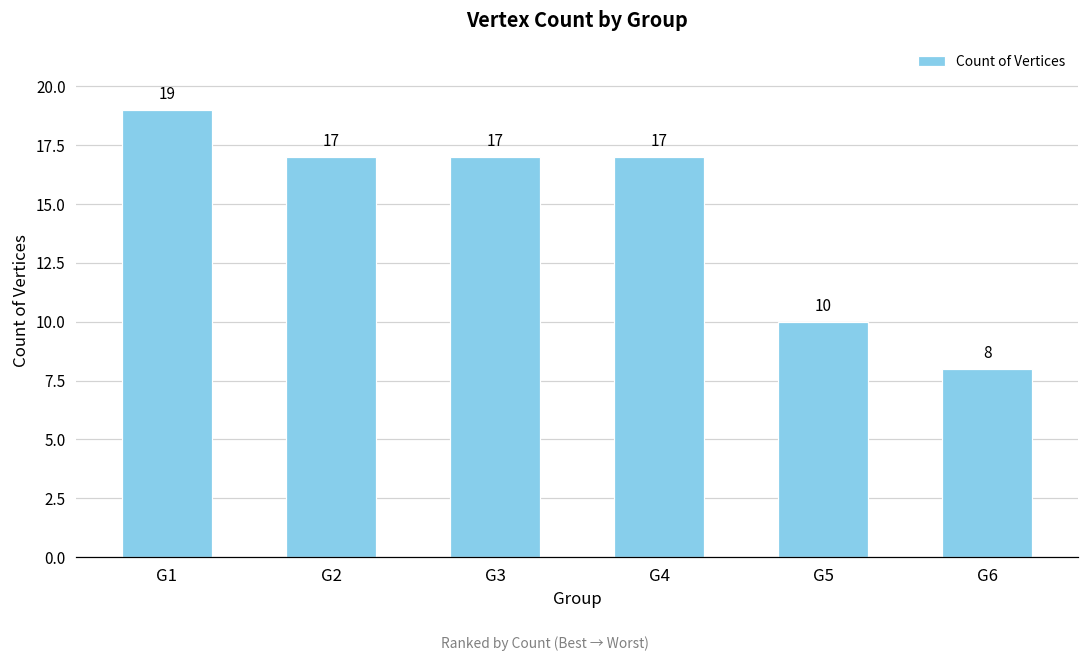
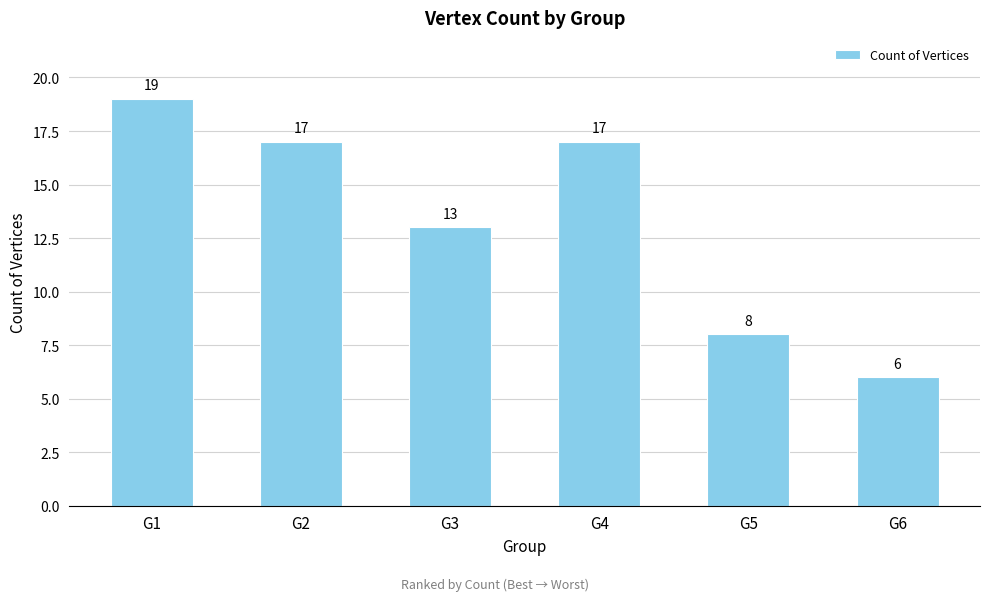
G3: 17 -> 13
G5: 10 -> 8
G6: 8 -> 6
